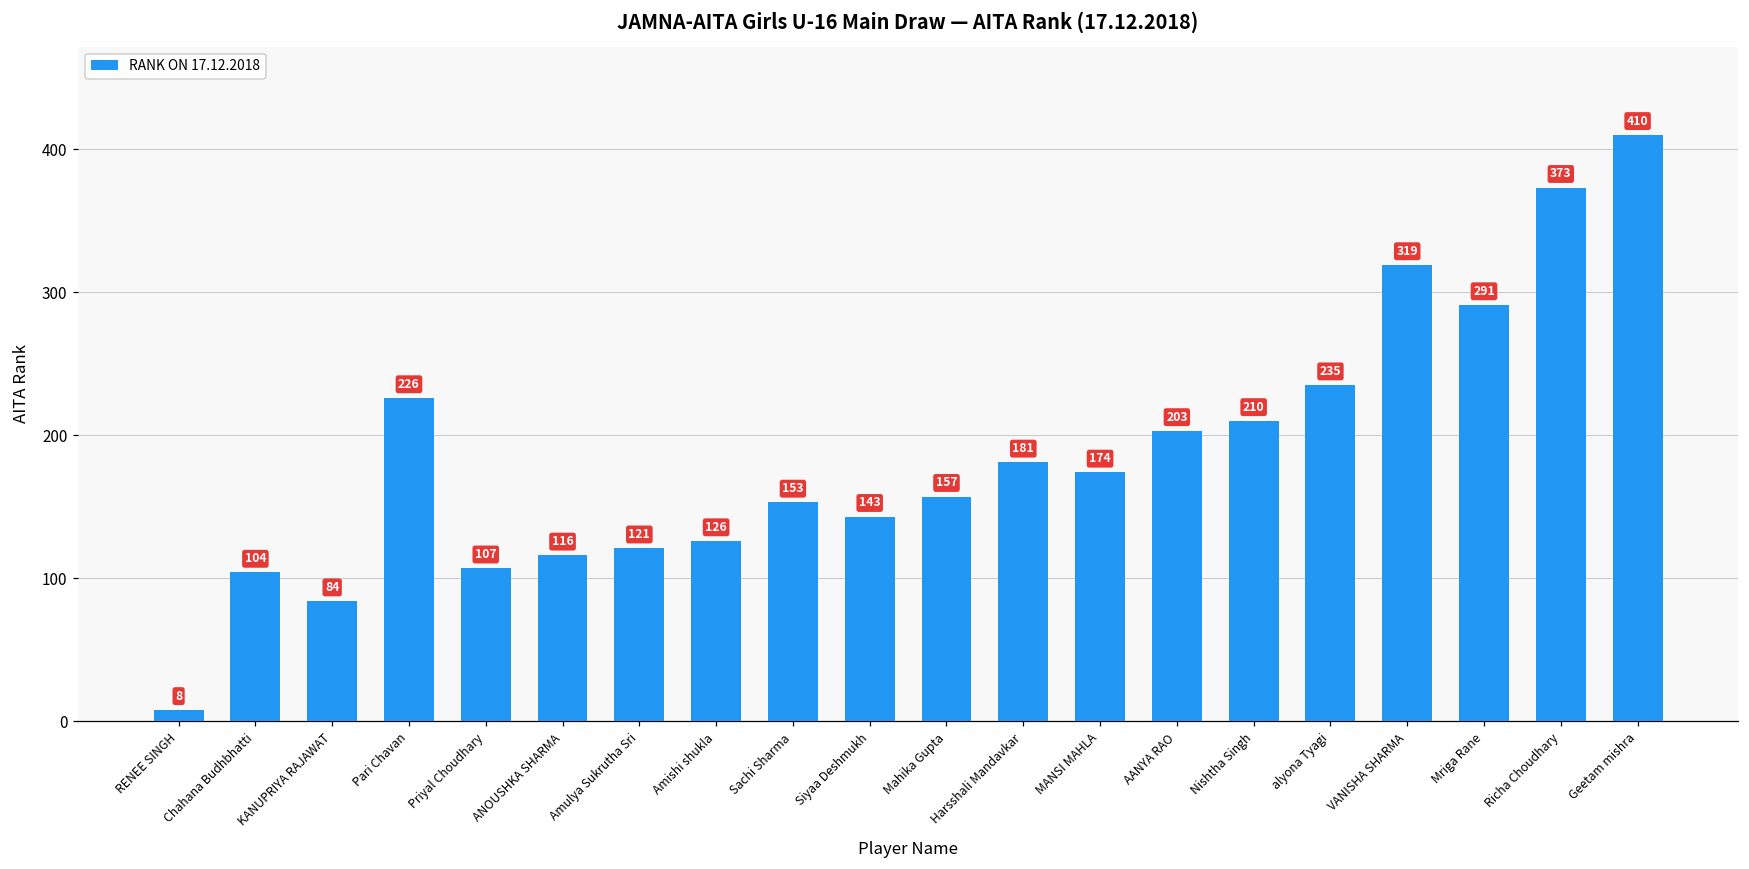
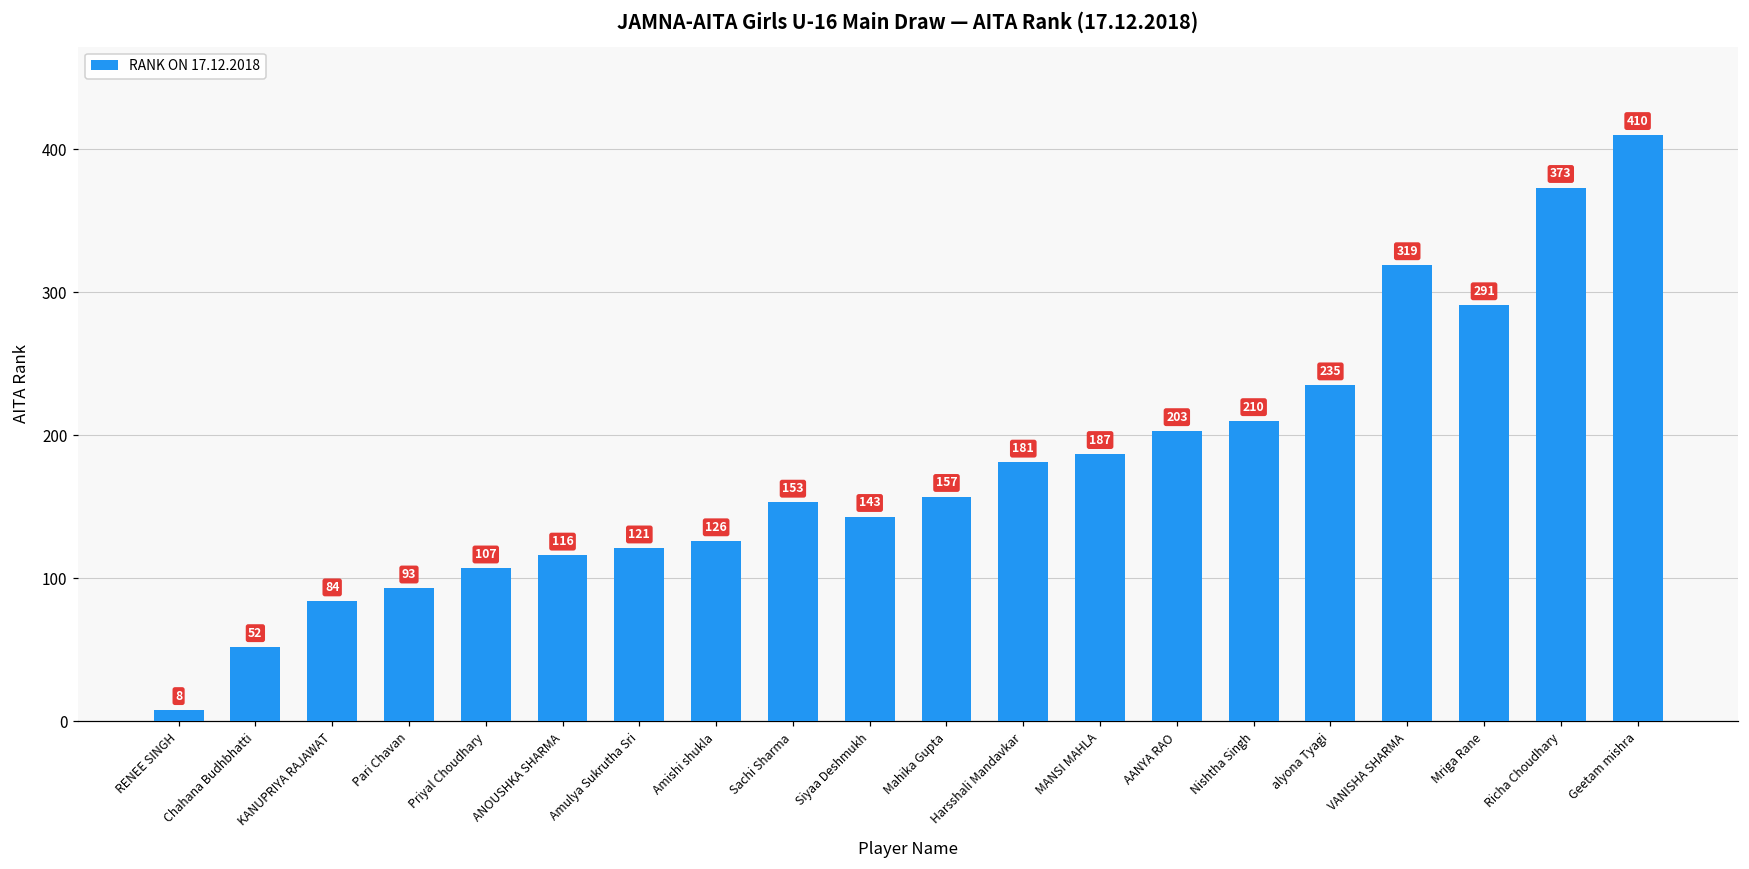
Chahana Budhbhatti: 104 -> 52
Pari Chavan: 226 -> 93
MANSI MAHLA: 174 -> 187
